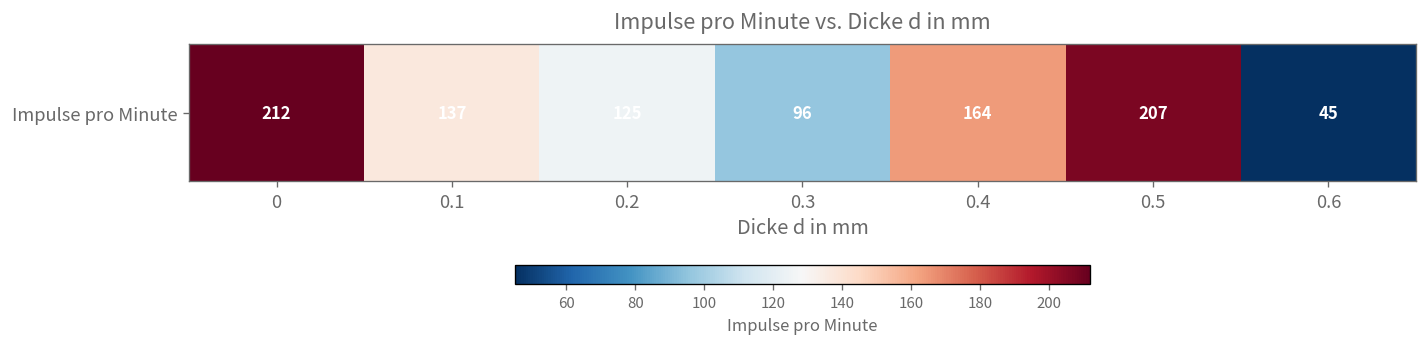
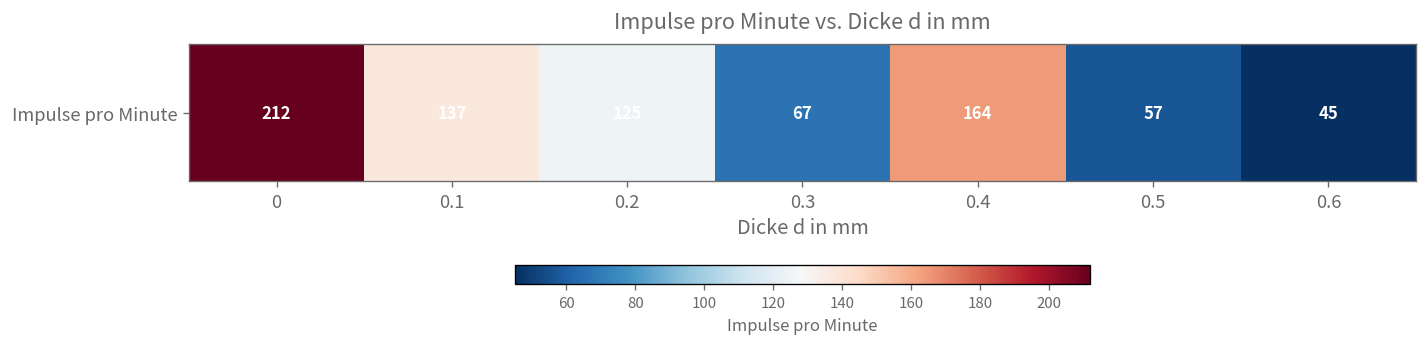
Impulse pro Minute, 0.3: 96 -> 67
Impulse pro Minute, 0.5: 207 -> 57
